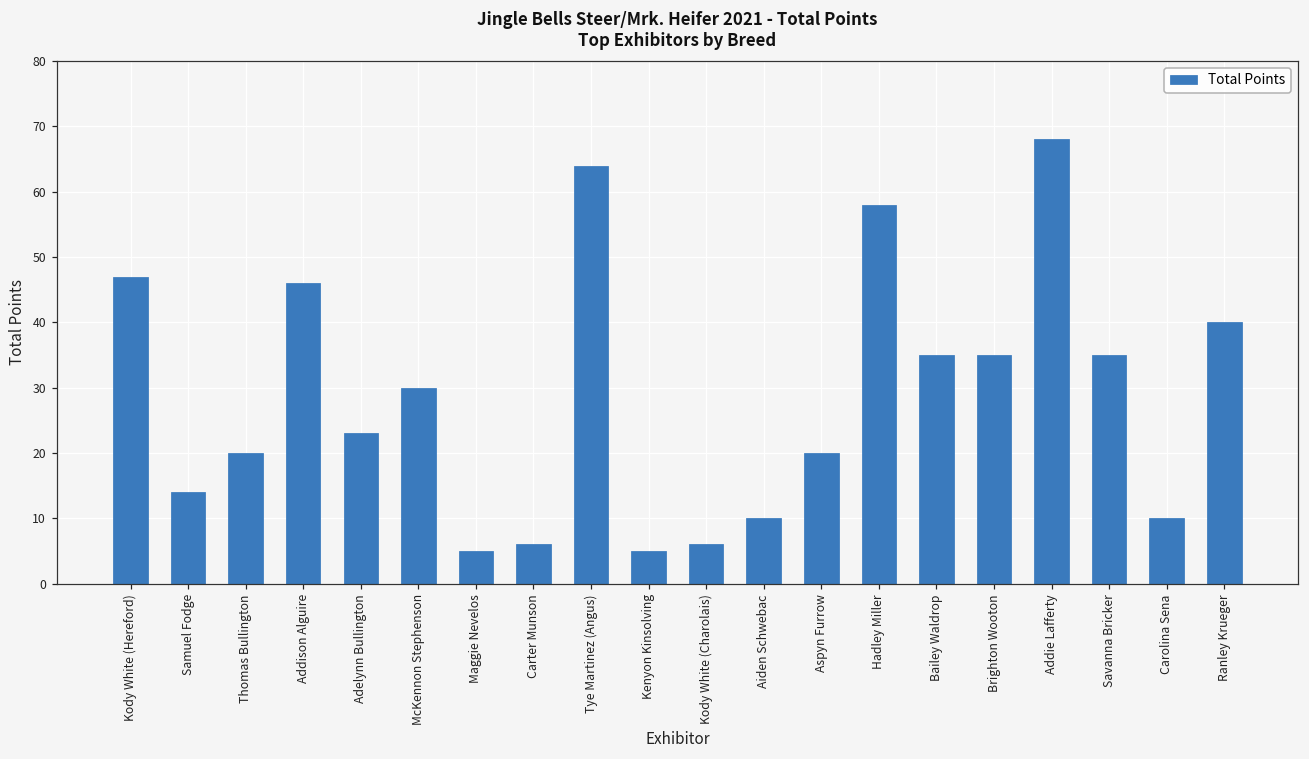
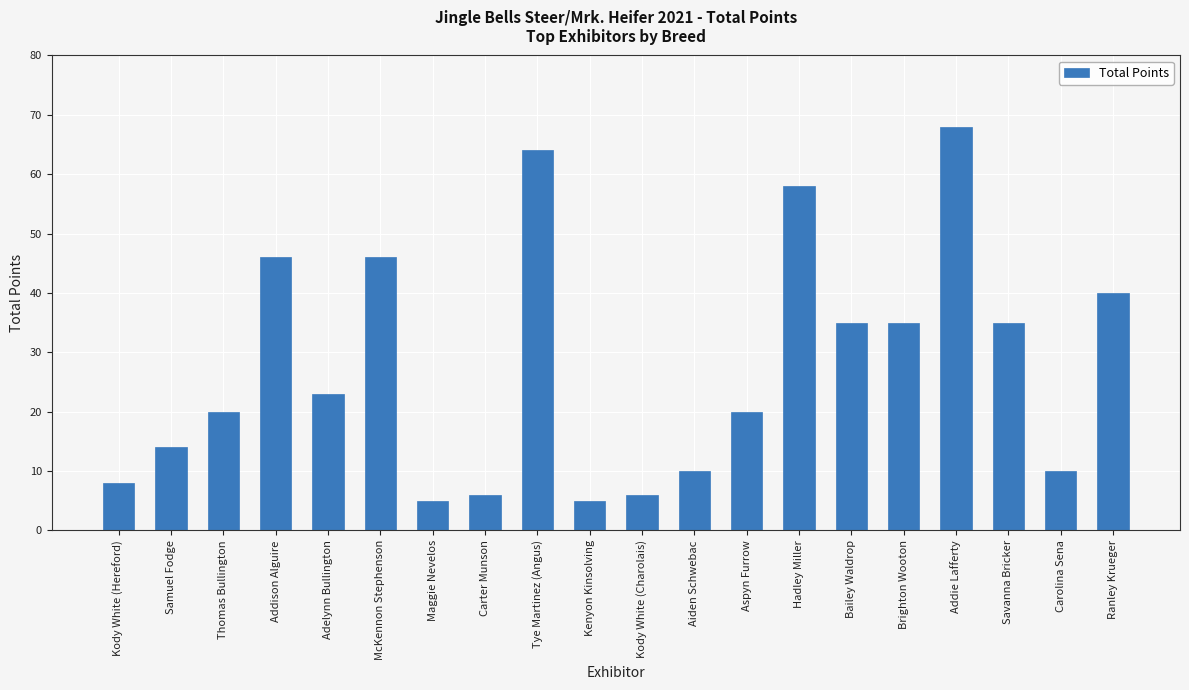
Kody White (Hereford): 47 -> 8
McKennon Stephenson: 30 -> 46
